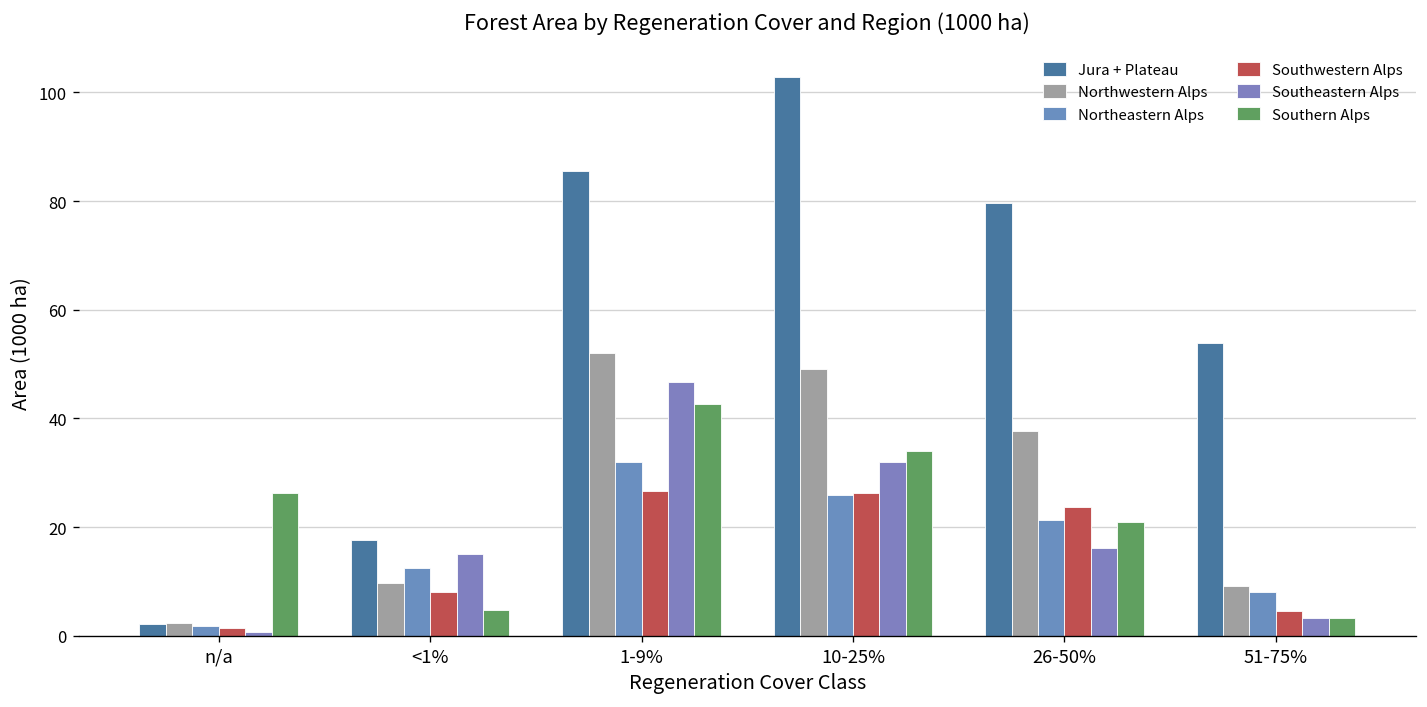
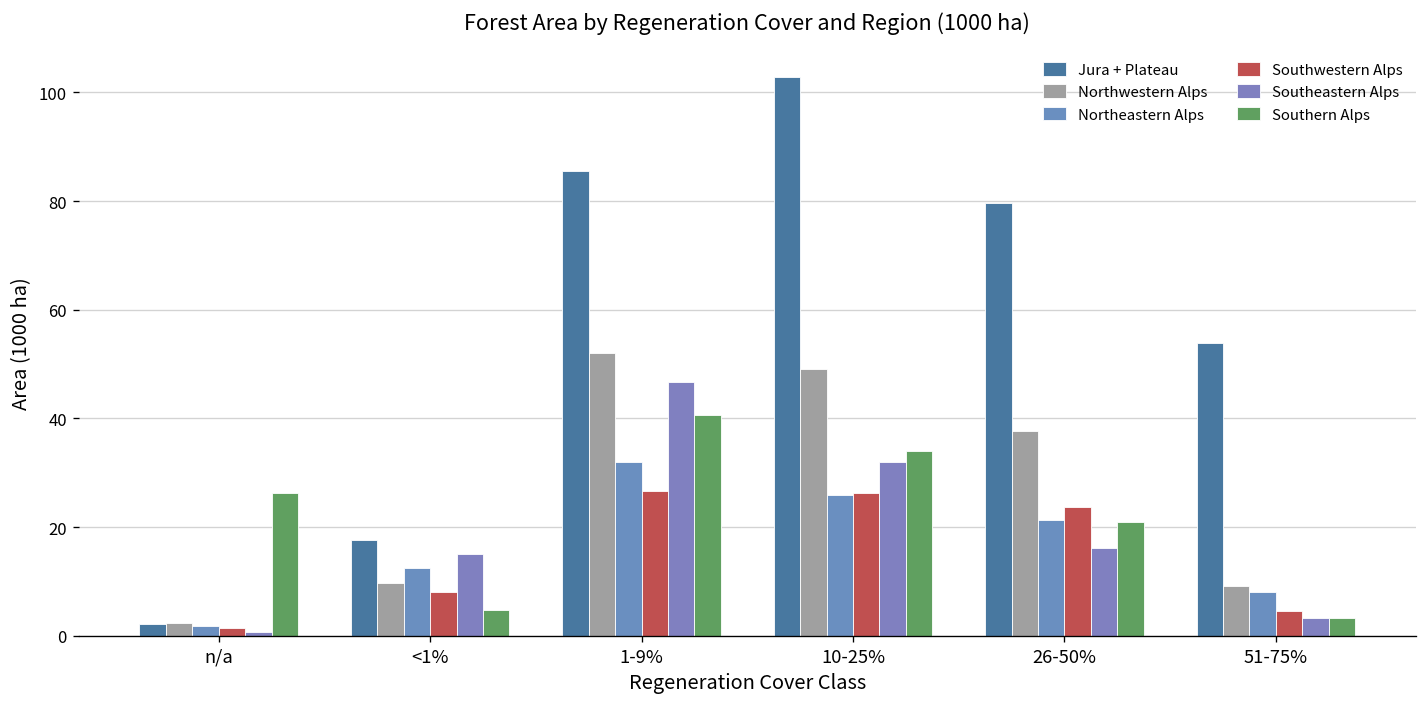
Southern Alps, 1-9%: 43 -> 41
